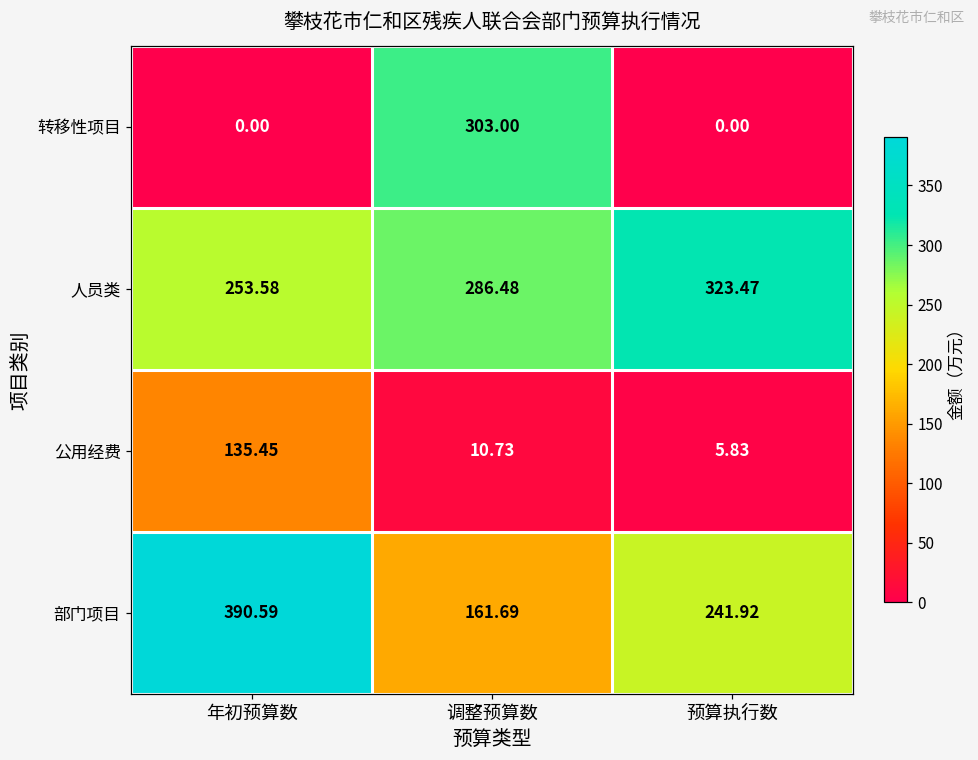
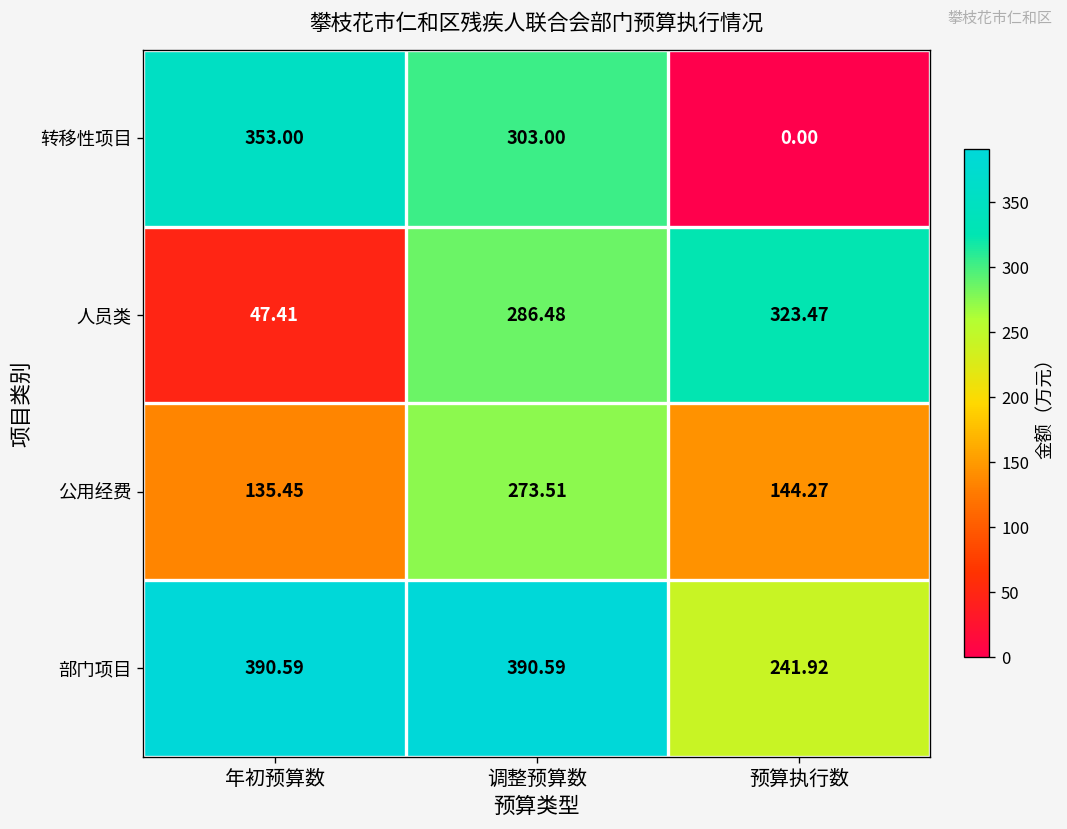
转移性项目, 年初预算数: 0.00 -> 353.00
人员类, 年初预算数: 253.58 -> 47.41
公用经费, 调整预算数: 10.73 -> 273.51
公用经费, 预算执行数: 5.83 -> 144.27
部门项目, 调整预算数: 161.69 -> 390.59
